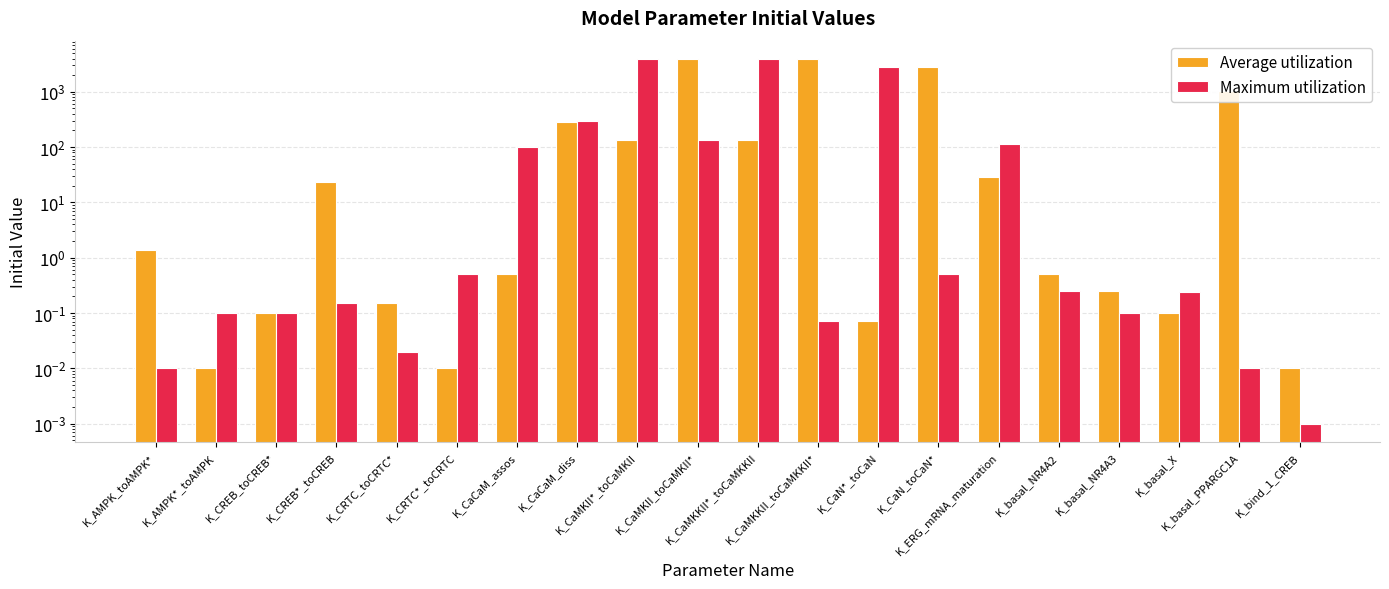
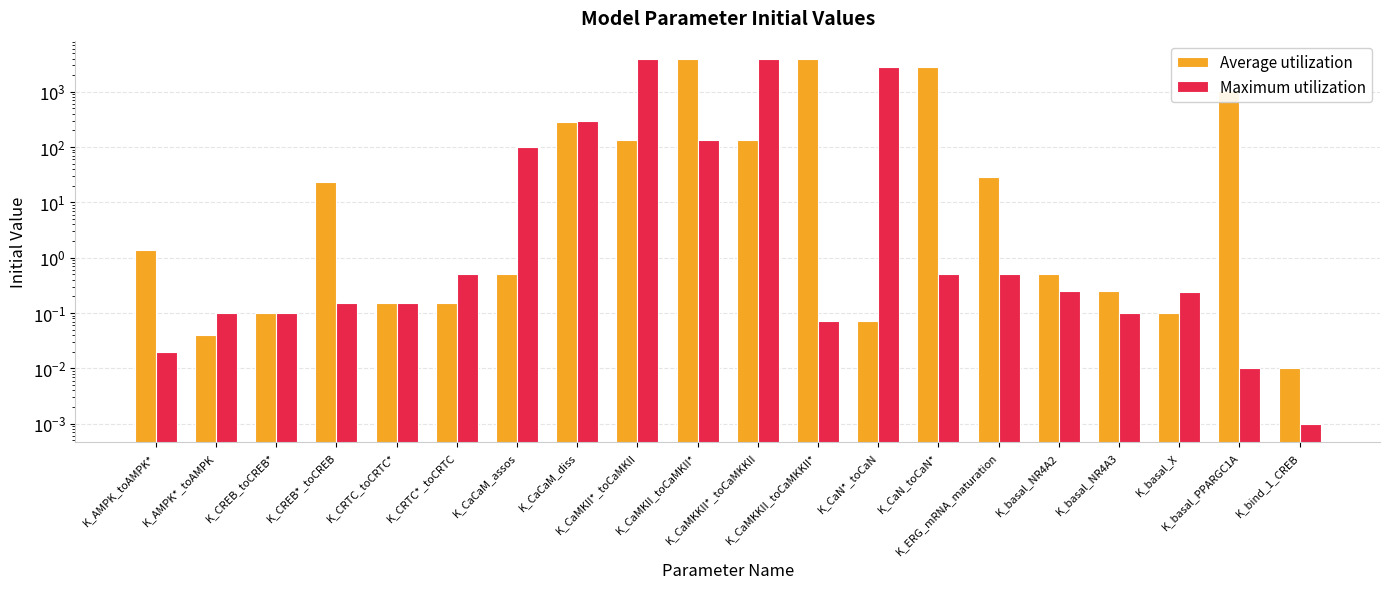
Maximum utilization, K_AMPK_toAMPK*: 0.01 -> 0.02
Average utilization, K_AMPK*_toAMPK: 0.01 -> 0.04
Maximum utilization, K_CRTC_toCRTC*: 0.02 -> 0.15
Average utilization, K_CRTC*_toCRTC: 0.01 -> 0.15
Maximum utilization, K_ERG_mRNA_maturation: 120 -> 0.5
